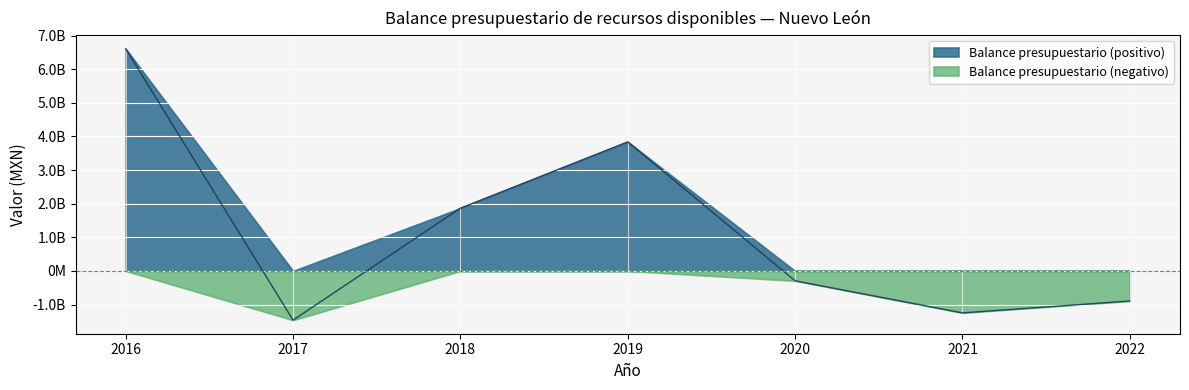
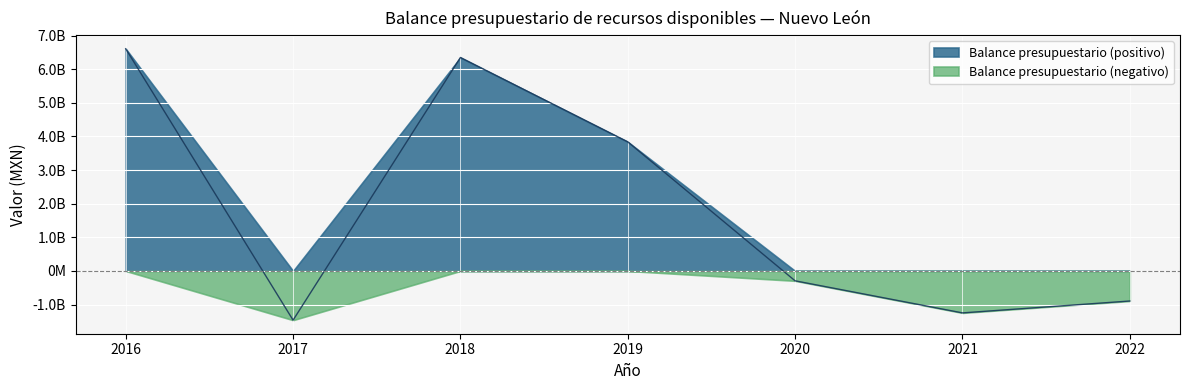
Balance presupuestario (positivo), 2018: 1900000000 -> 6300000000
